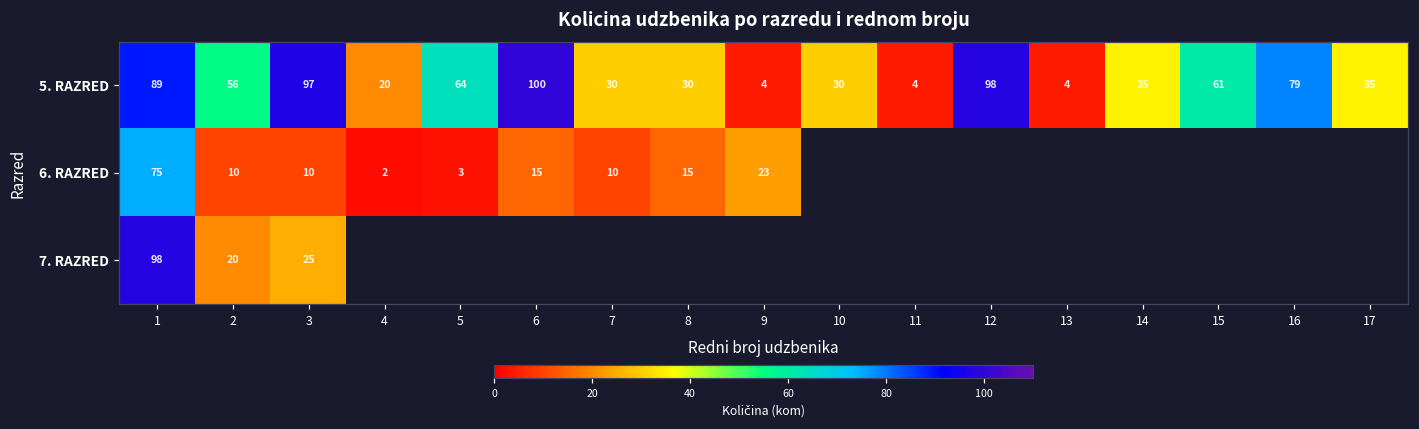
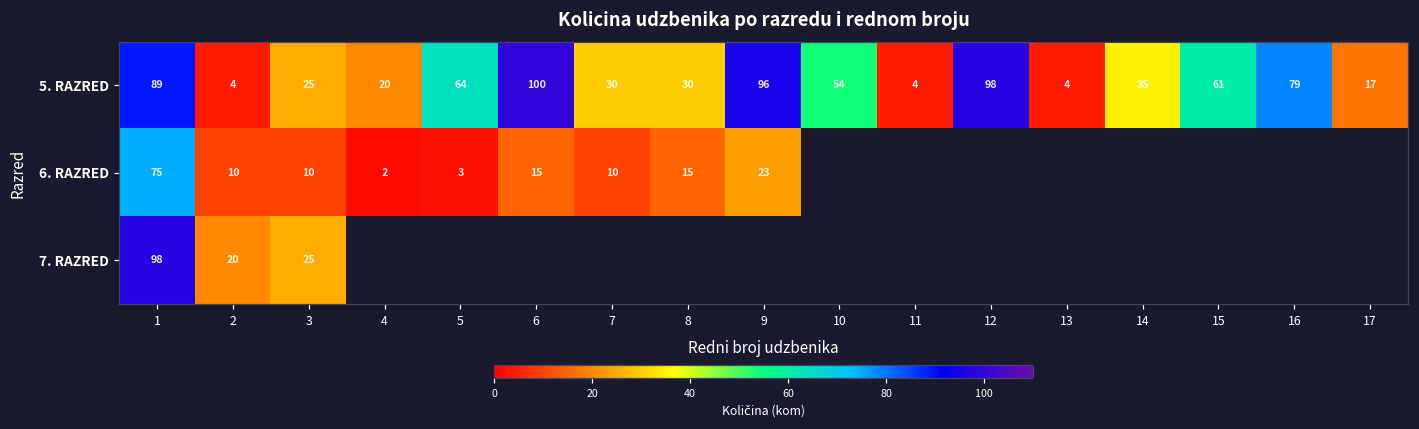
5. RAZRED, 2: 56 -> 4
5. RAZRED, 3: 97 -> 25
5. RAZRED, 9: 4 -> 96
5. RAZRED, 10: 30 -> 54
5. RAZRED, 17: 35 -> 17
